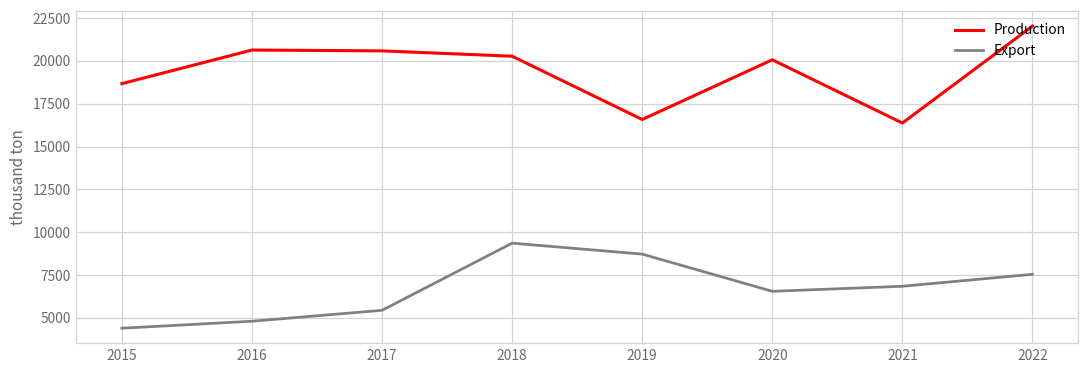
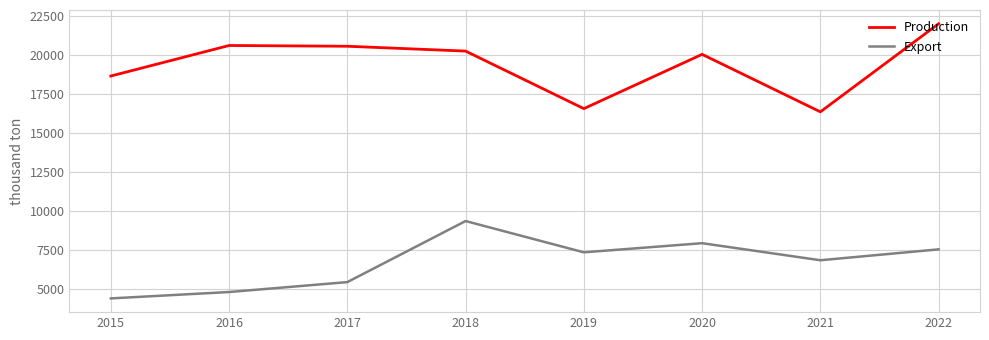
Export, 2019: 8700 -> 7400
Export, 2020: 6600 -> 7900
